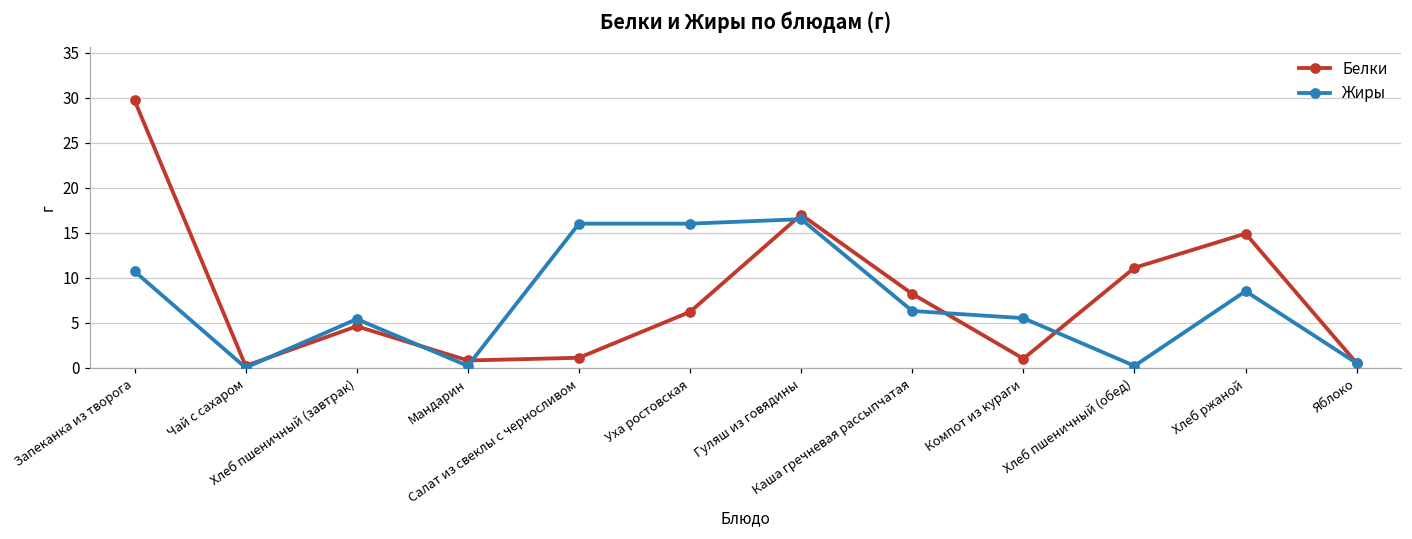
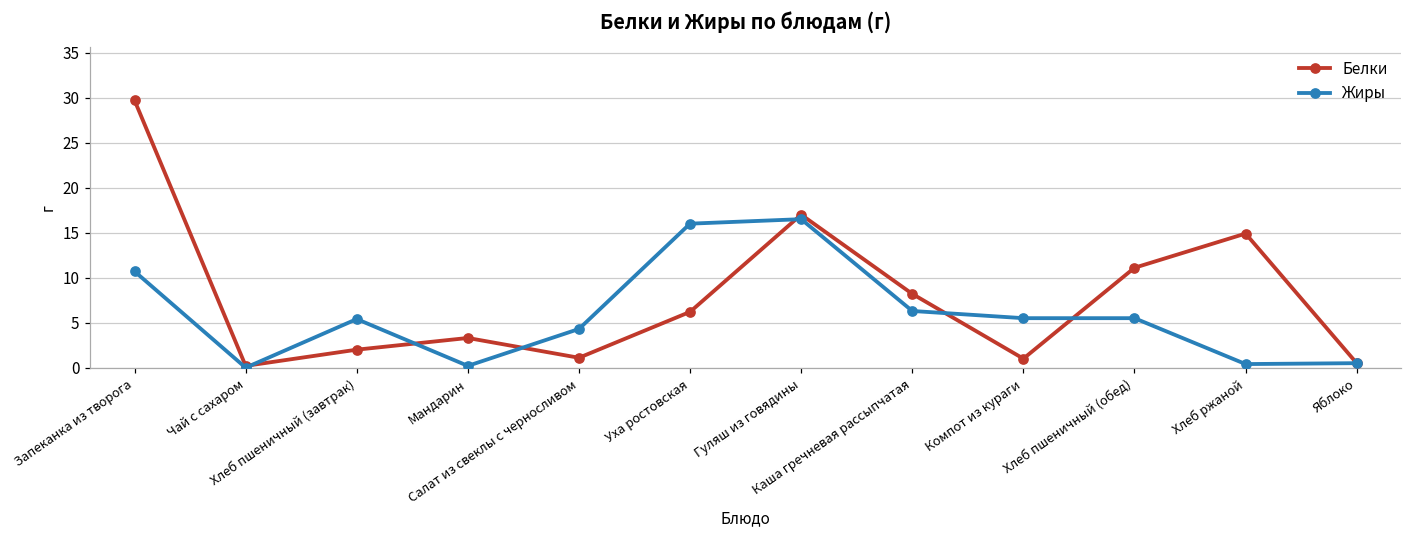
Белки, Хлеб пшеничный (завтрак): 5 -> 2
Белки, Мандарин: 1 -> 3
Жиры, Салат из свеклы с черносливом: 16 -> 4
Жиры, Хлеб пшеничный (обед): 0 -> 6
Жиры, Хлеб ржаной: 9 -> 0
